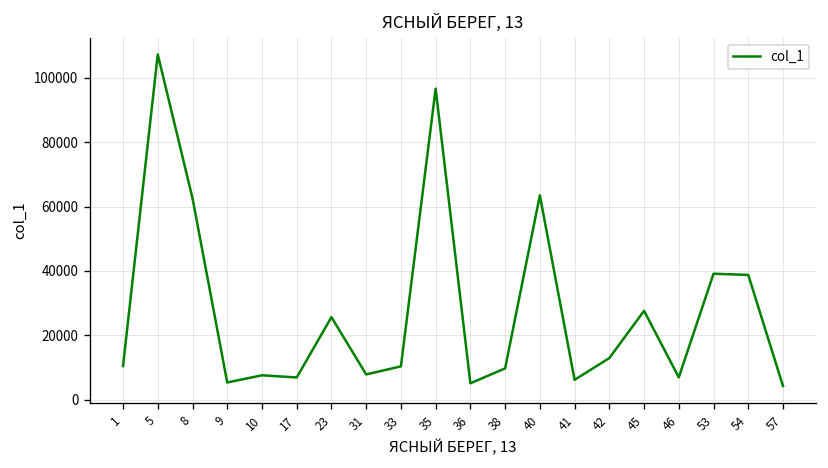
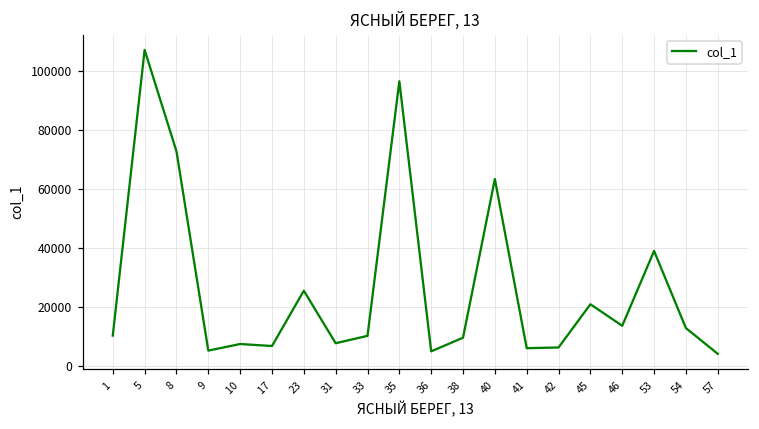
8: 63000 -> 73000
42: 13000 -> 6000
45: 28000 -> 21000
46: 7000 -> 14000
54: 39000 -> 13000
